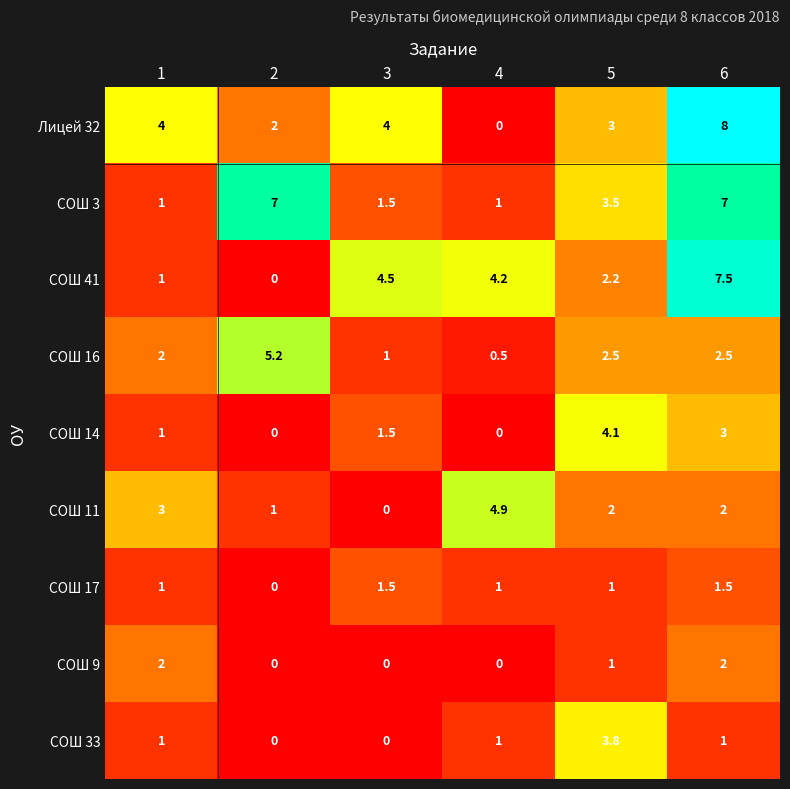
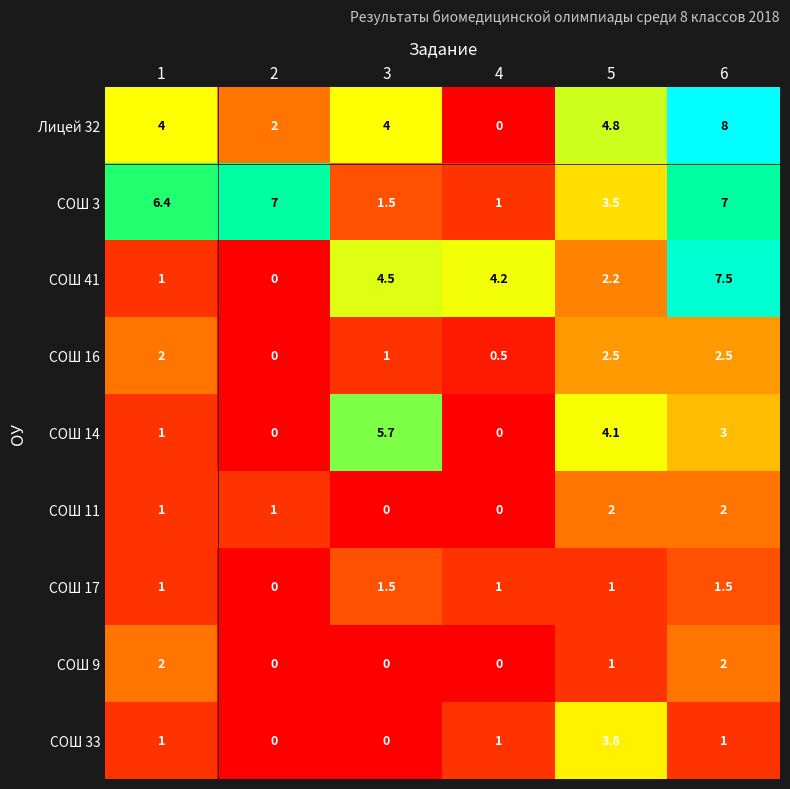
Лицей 32, 5: 3 -> 4.8
СОШ 3, 1: 1 -> 6.4
СОШ 16, 2: 5.2 -> 0
СОШ 14, 3: 1.5 -> 5.7
СОШ 11, 1: 3 -> 1
СОШ 11, 4: 4.9 -> 0
